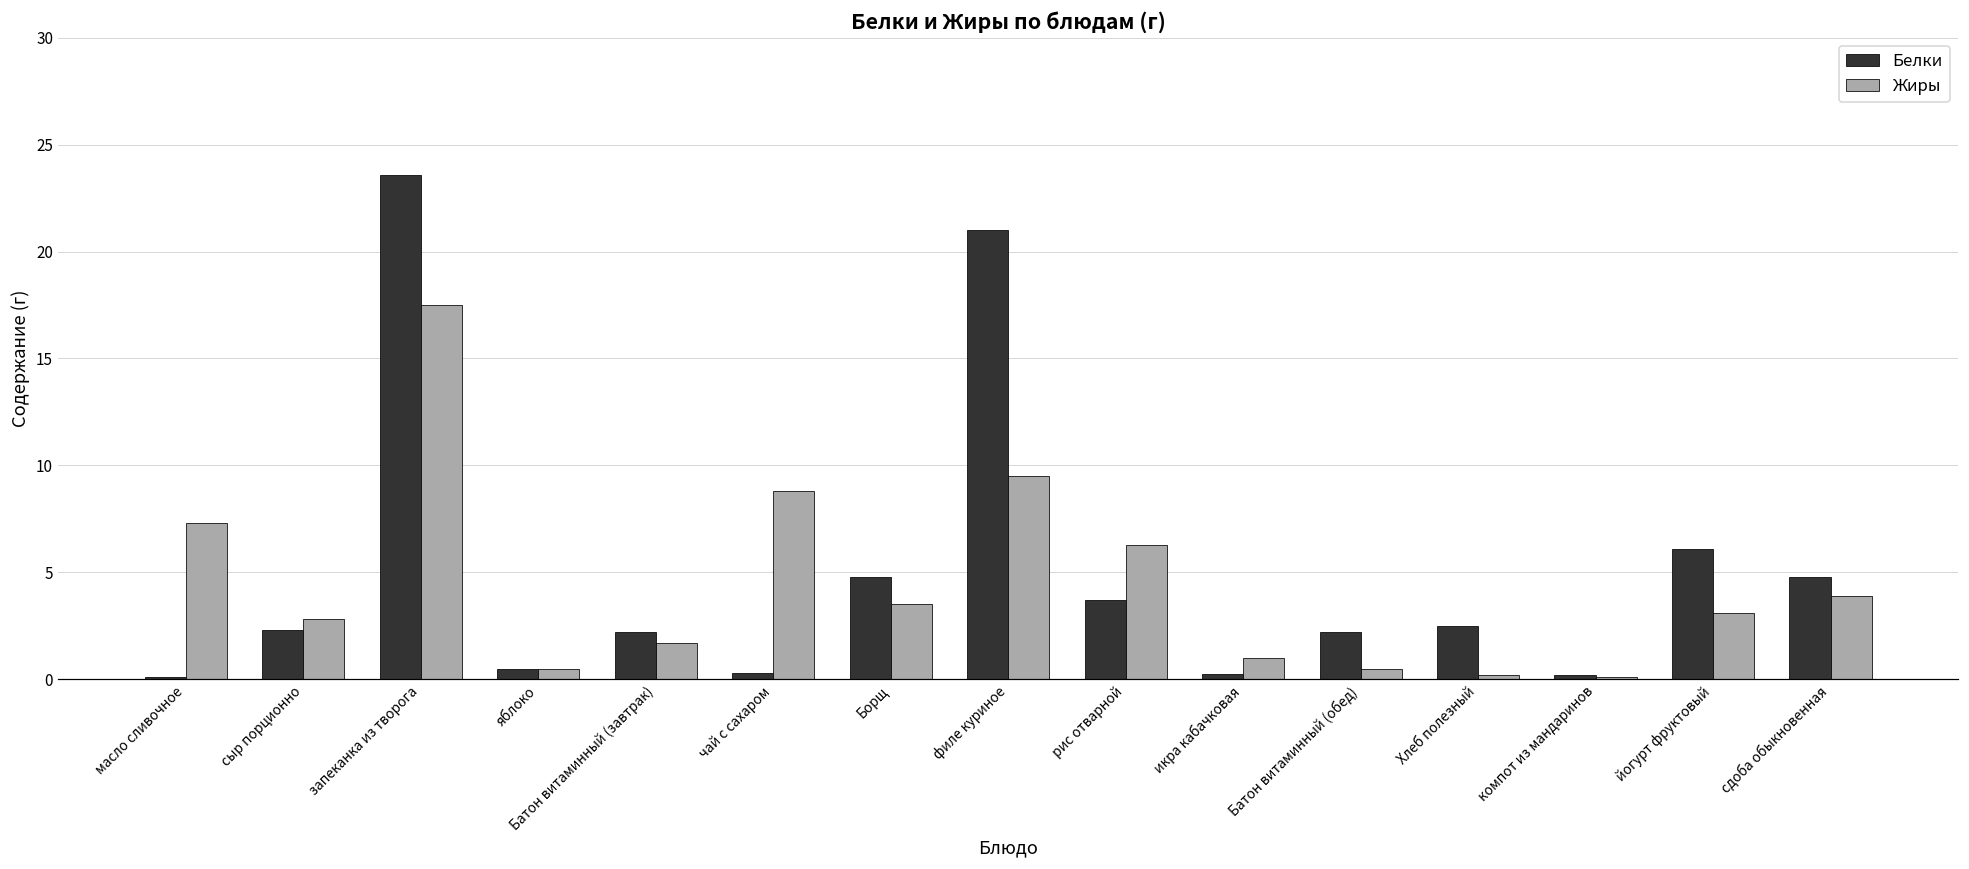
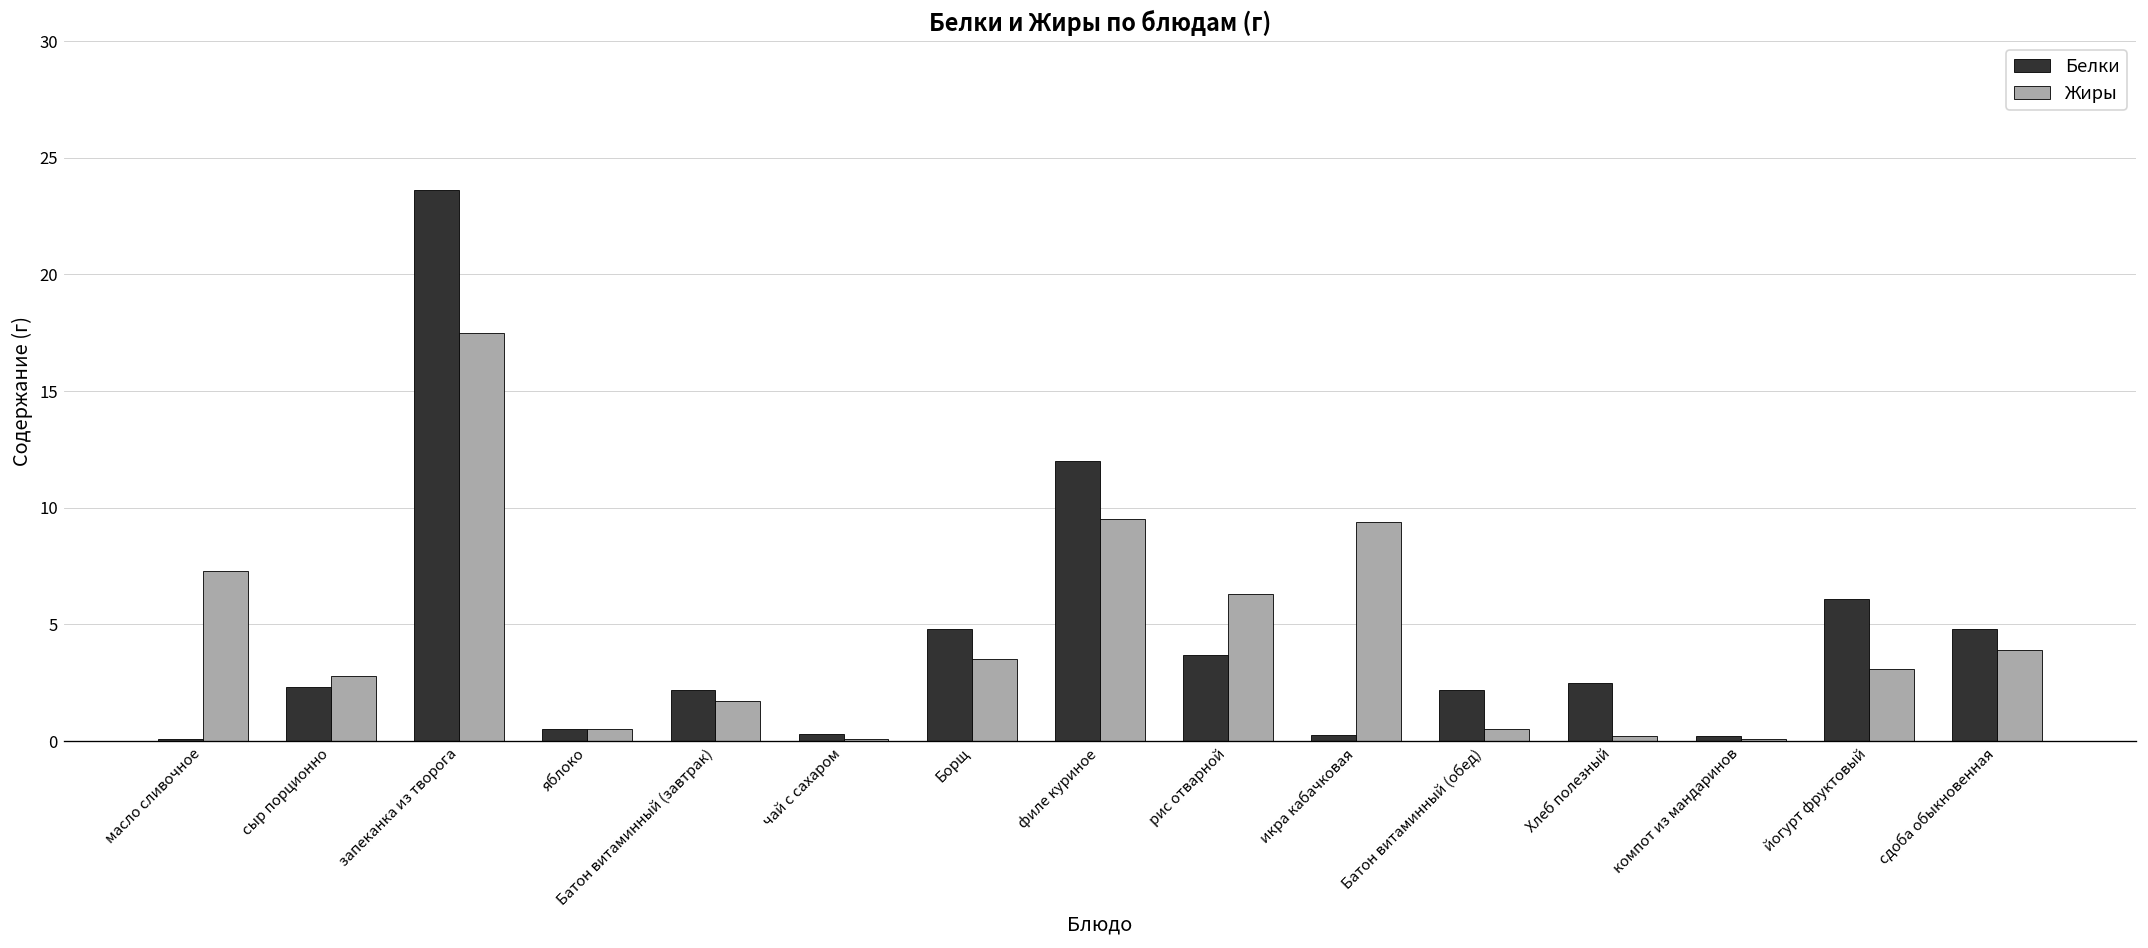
Жиры, чай с сахаром: 8.8 -> 0.1
Белки, филе куриное: 21 -> 12
Жиры, икра кабачковая: 1.0 -> 9.4
